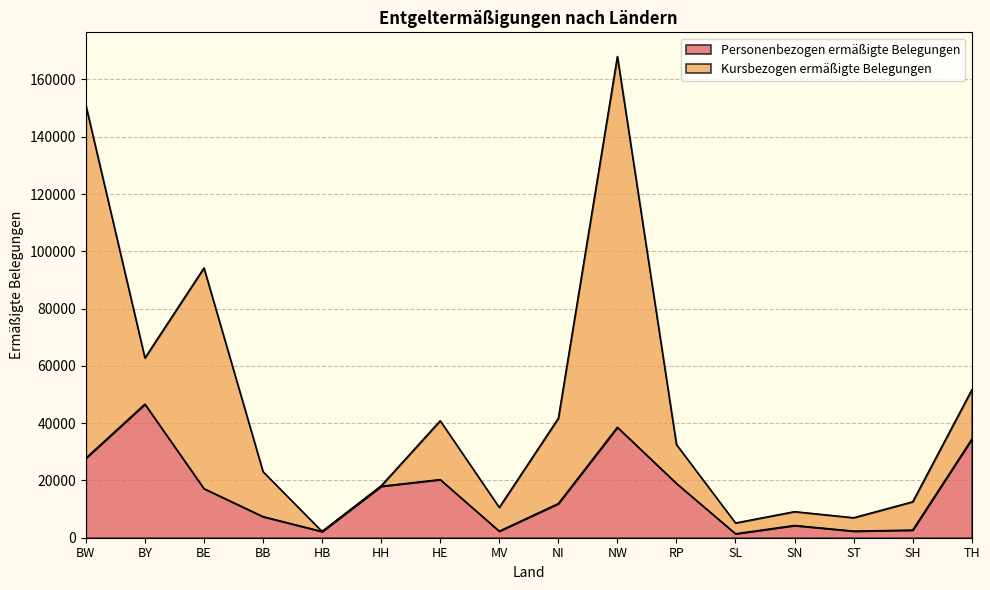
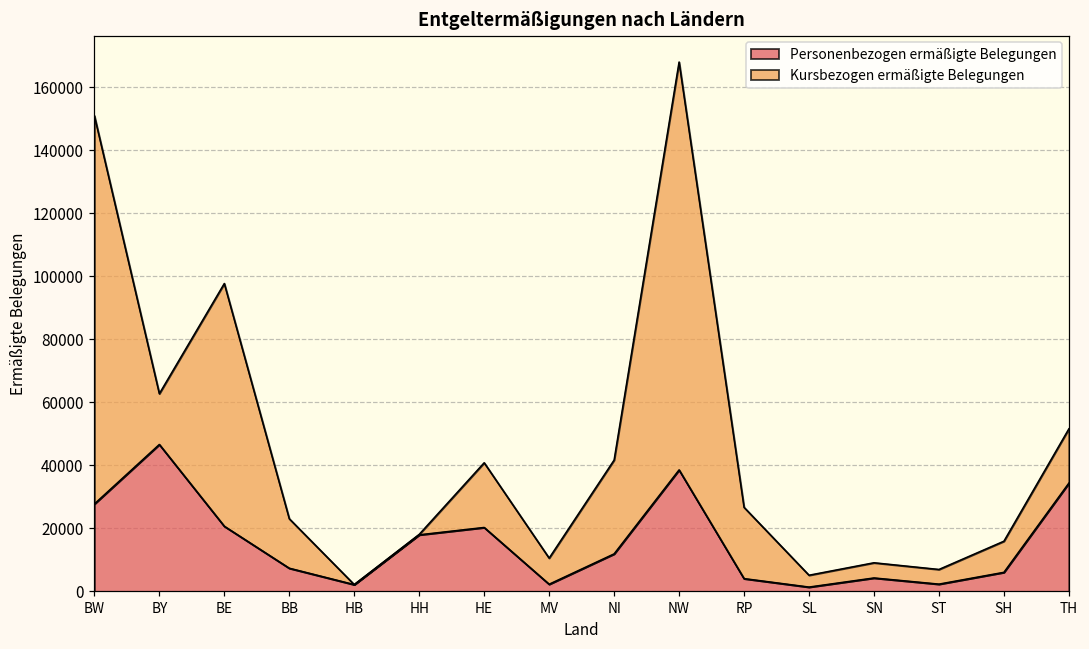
Personenbezogen ermäßigte Belegungen, BE: 17000 -> 21000
Personenbezogen ermäßigte Belegungen, RP: 19000 -> 4000
Kursbezogen ermäßigte Belegungen, RP: 14000 -> 23000
Personenbezogen ermäßigte Belegungen, SH: 3000 -> 6000
